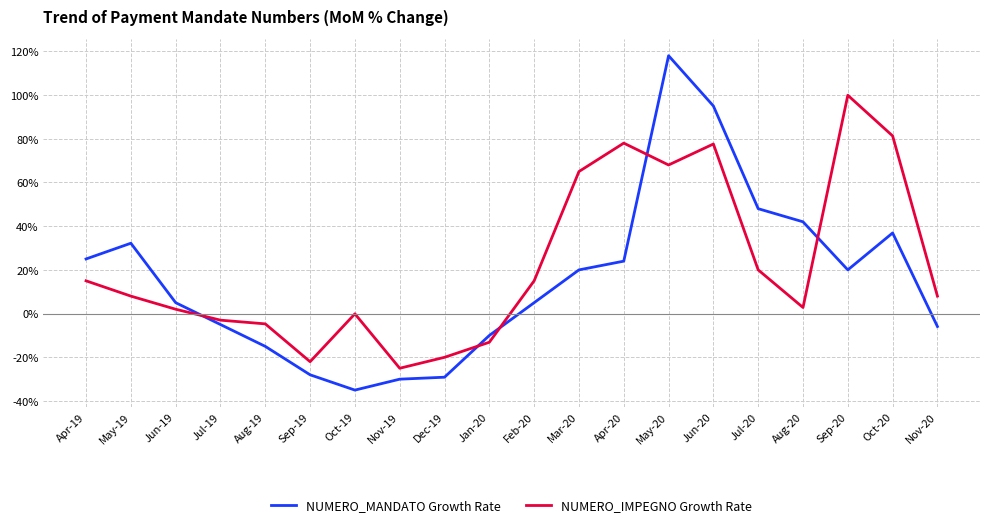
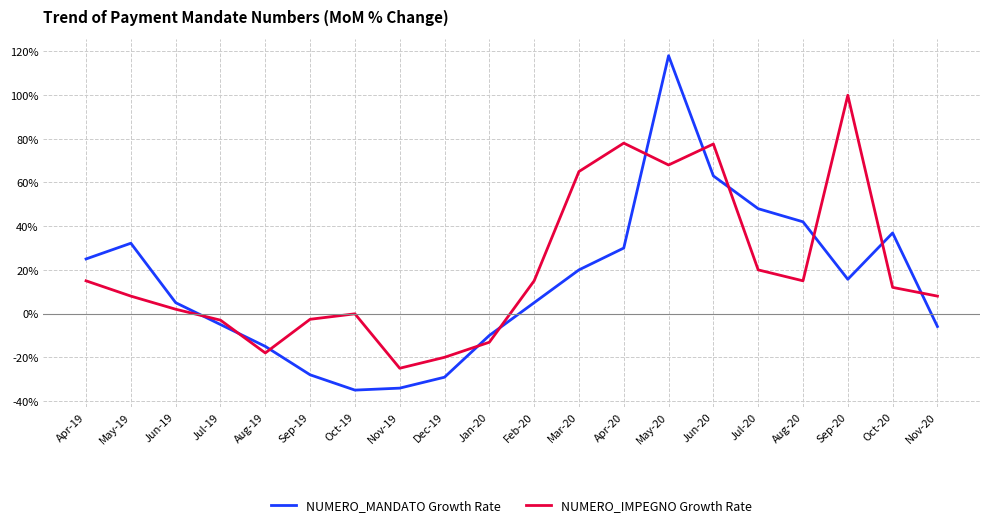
NUMERO_IMPEGNO Growth Rate, Aug-19: -5% -> -18%
NUMERO_IMPEGNO Growth Rate, Sep-19: -22% -> -3%
NUMERO_MANDATO Growth Rate, Nov-19: -30% -> -34%
NUMERO_MANDATO Growth Rate, Apr-20: 24% -> 30%
NUMERO_MANDATO Growth Rate, Jun-20: 95% -> 63%
NUMERO_IMPEGNO Growth Rate, Aug-20: 3% -> 15%
NUMERO_MANDATO Growth Rate, Sep-20: 20% -> 16%
NUMERO_IMPEGNO Growth Rate, Oct-20: 81% -> 12%
